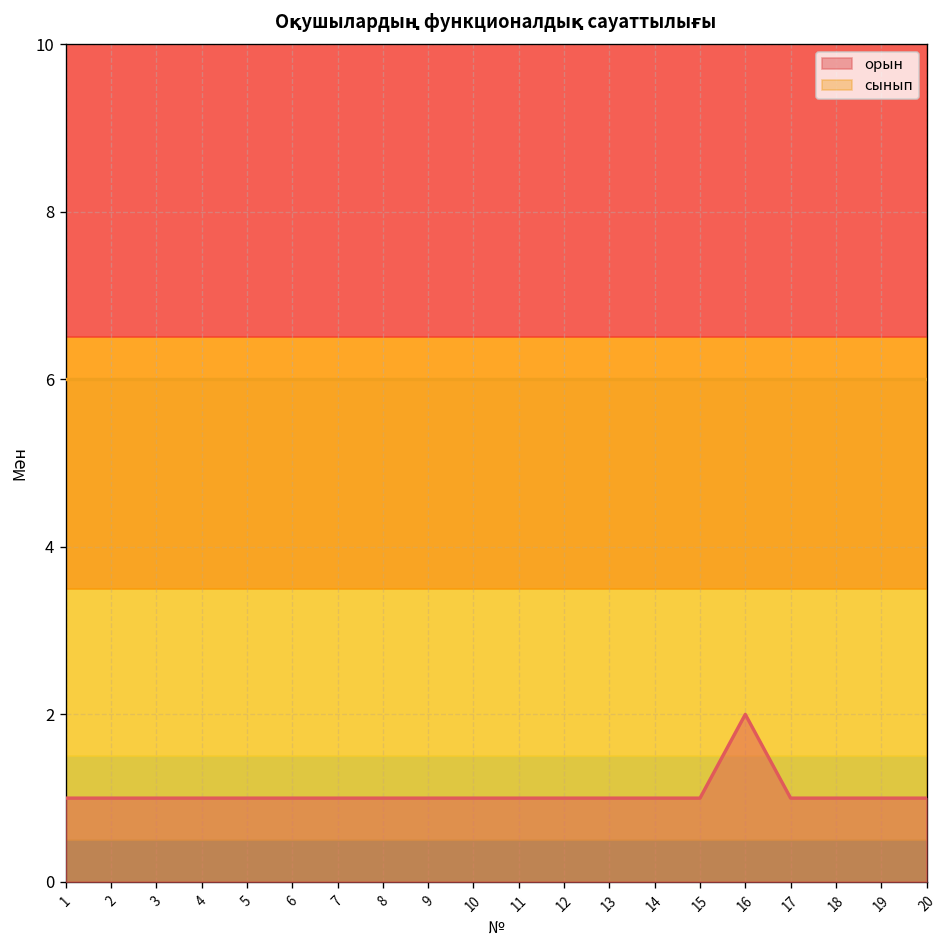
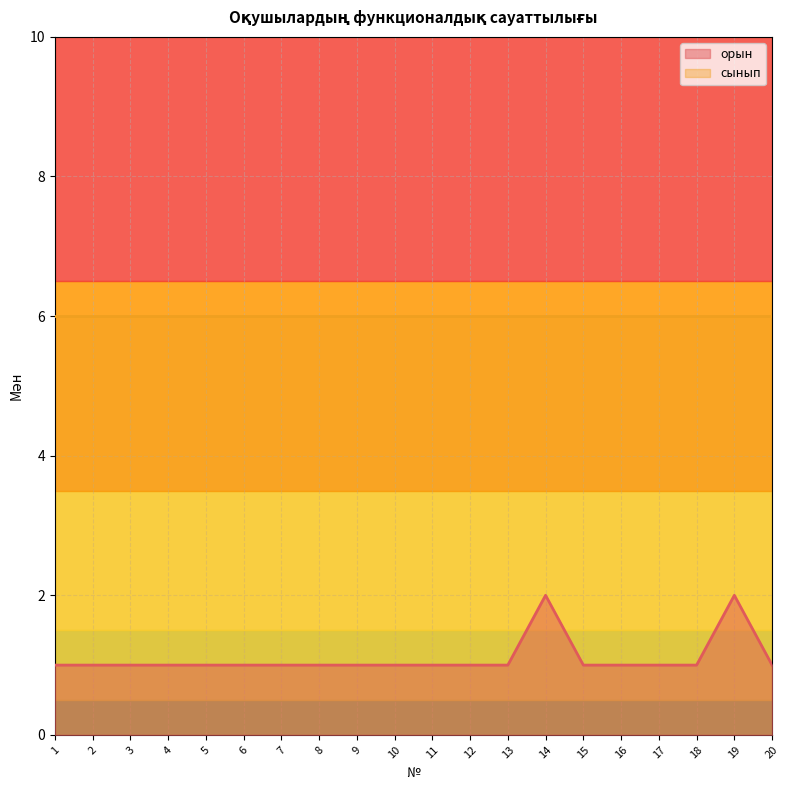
орын, 14: 1 -> 2
орын, 16: 2 -> 1
орын, 19: 1 -> 2
